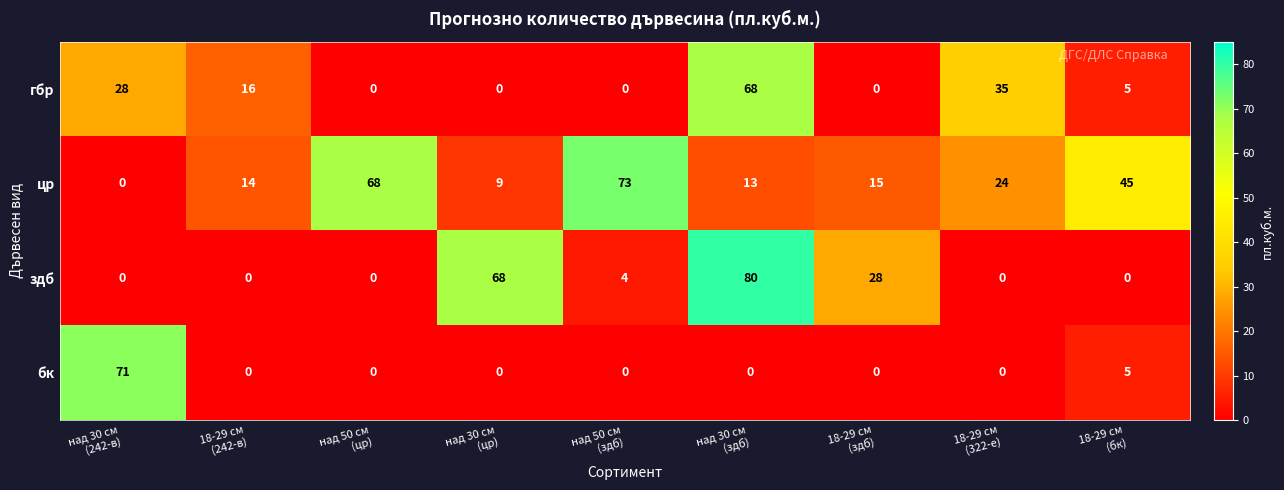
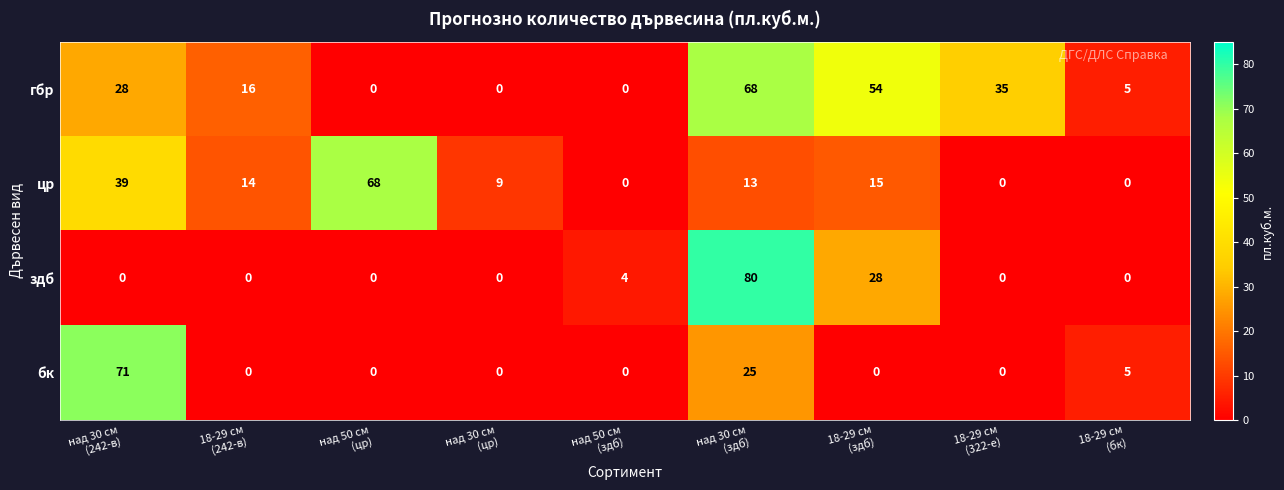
гбр, 18-29 см (здб): 0 -> 54
цр, над 30 см (242-в): 0 -> 39
цр, над 50 см (здб): 73 -> 0
цр, 18-29 см (322-е): 24 -> 0
цр, 18-29 см (бк): 45 -> 0
здб, над 30 см (цр): 68 -> 0
бк, над 30 см (здб): 0 -> 25
